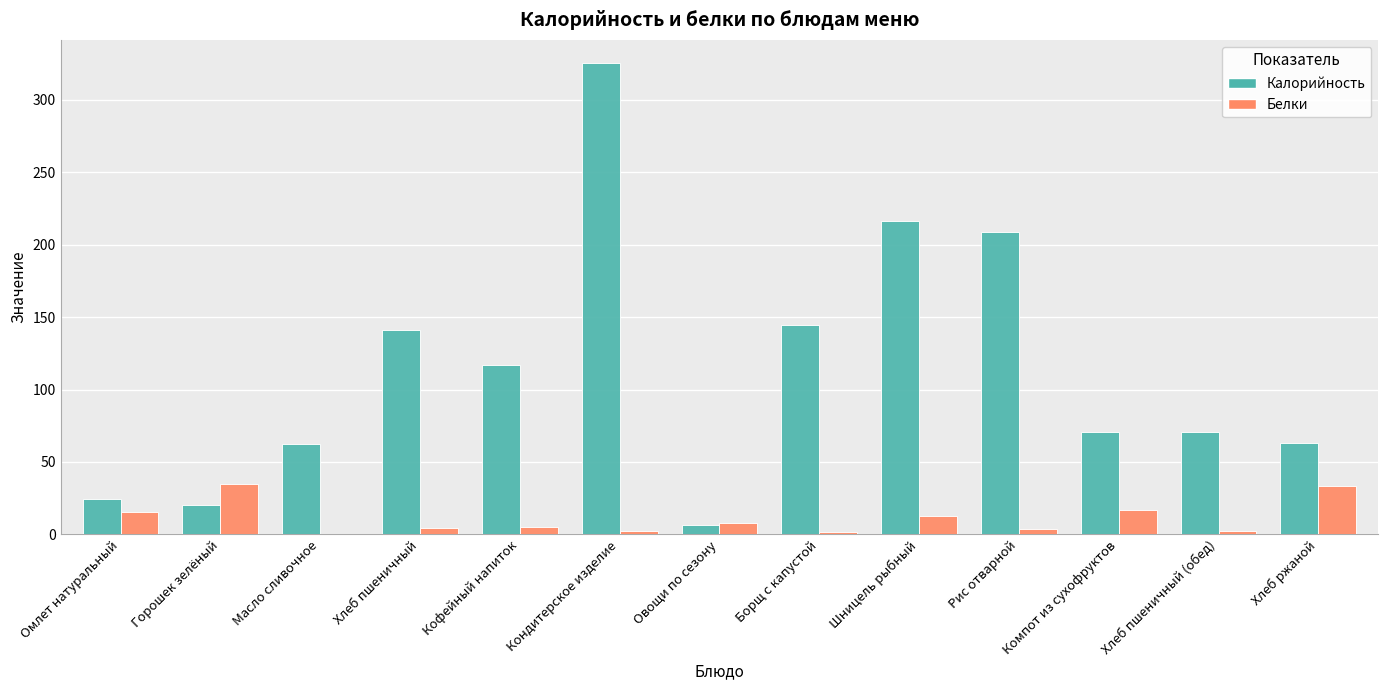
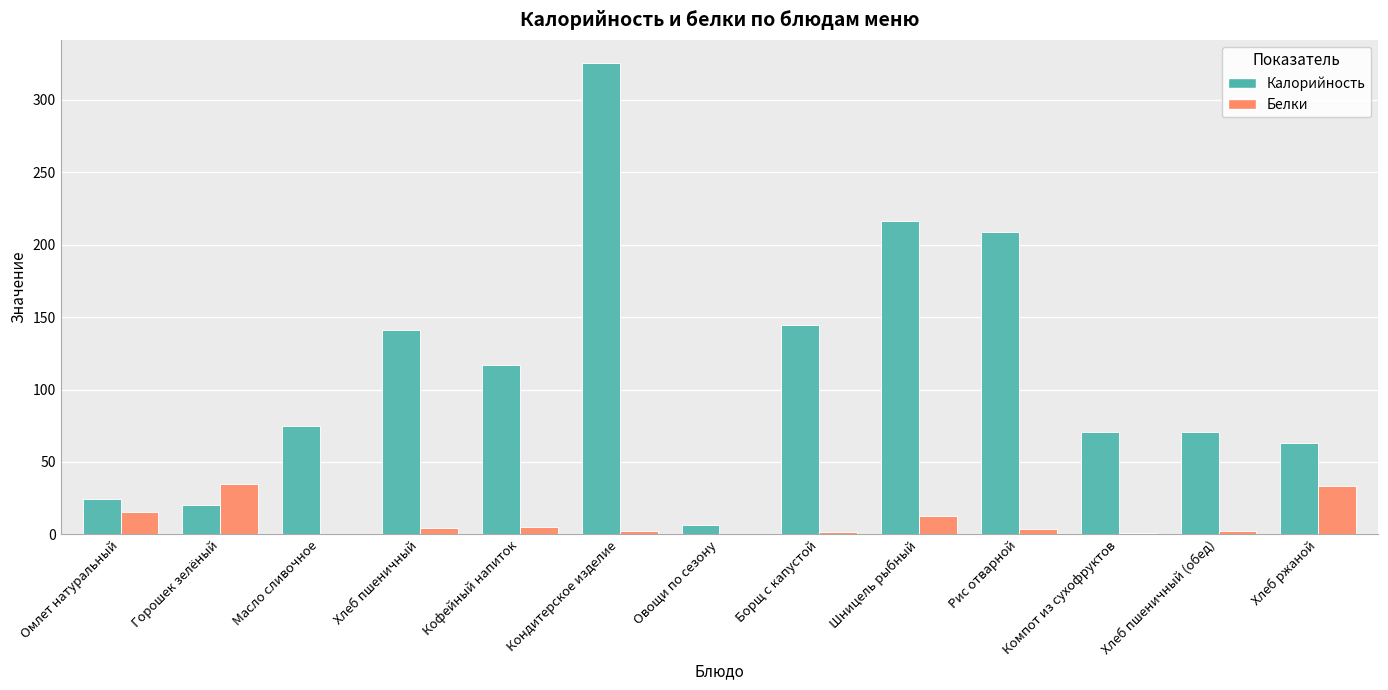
Калорийность, Масло сливочное: 62 -> 75
Белки, Овощи по сезону: 8 -> 0
Белки, Компот из сухофруктов: 17 -> 1
